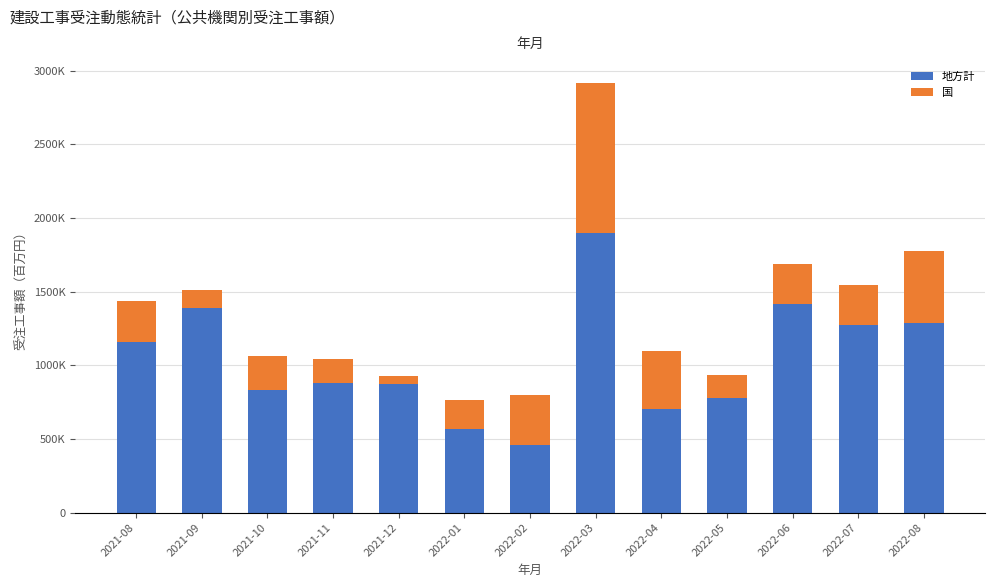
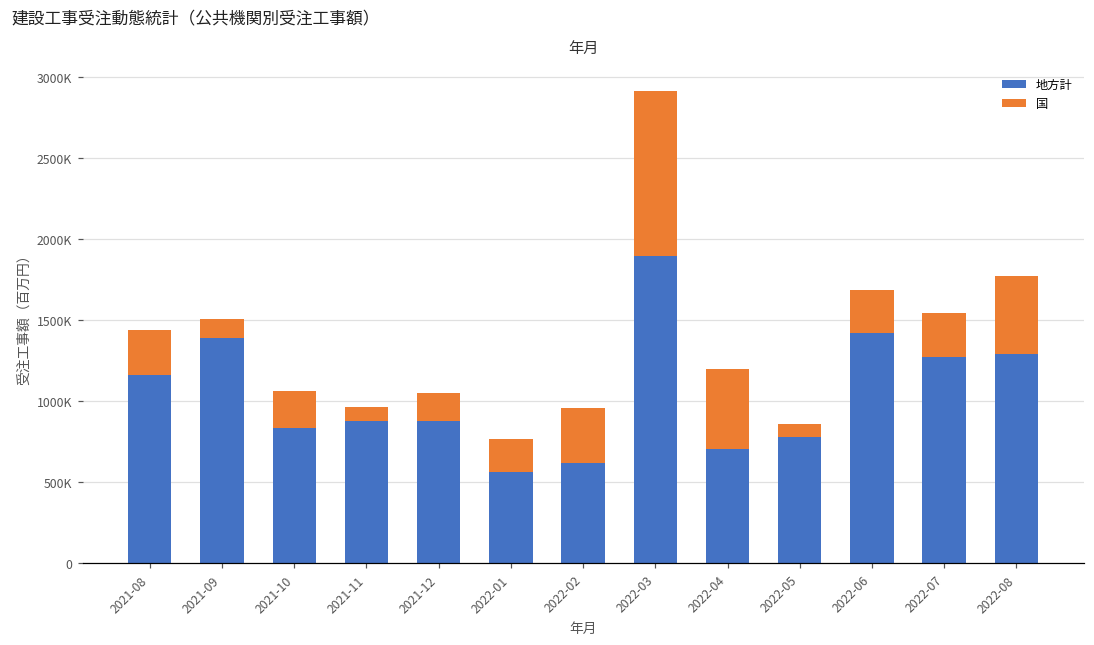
国, 2021-11: 170000 -> 90000
国, 2021-12: 50000 -> 170000
地方計, 2022-02: 460000 -> 620000
国, 2022-04: 400000 -> 500000
国, 2022-05: 160000 -> 80000
